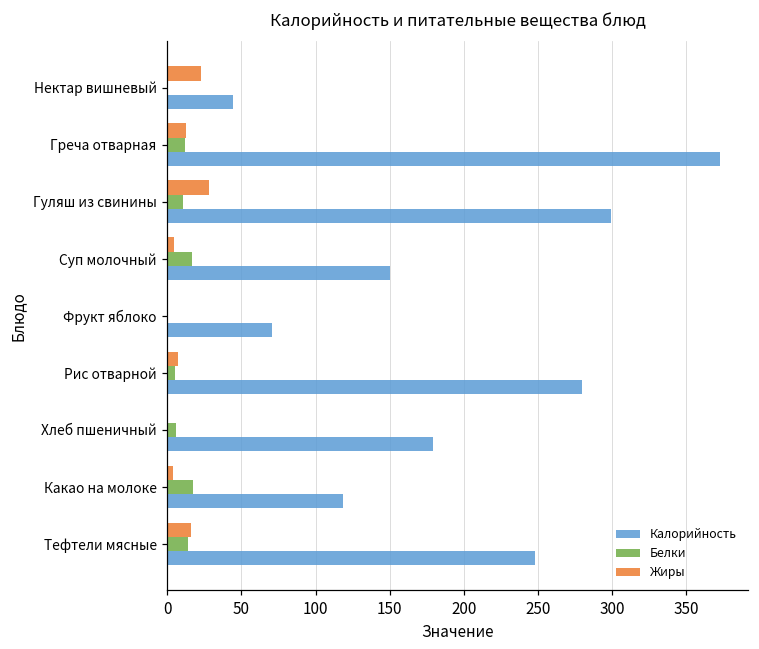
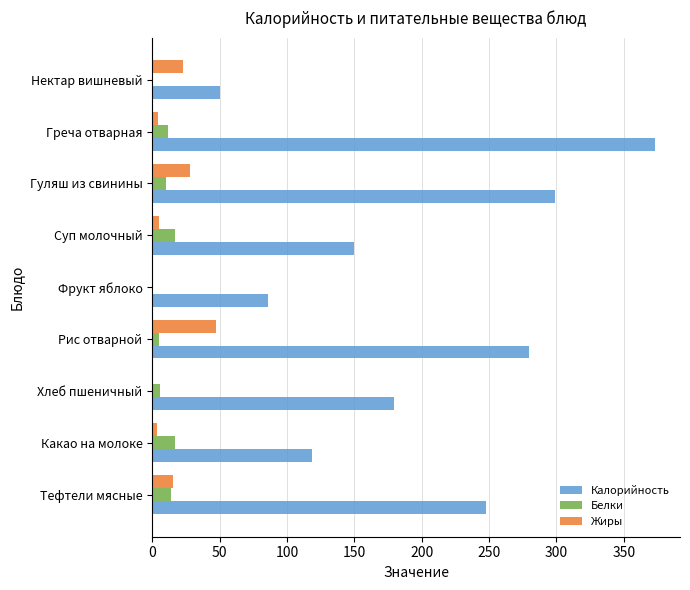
Калорийность, Нектар вишневый: 44 -> 51
Жиры, Греча отварная: 13 -> 4
Калорийность, Фрукт яблоко: 71 -> 86
Жиры, Рис отварной: 7 -> 48
